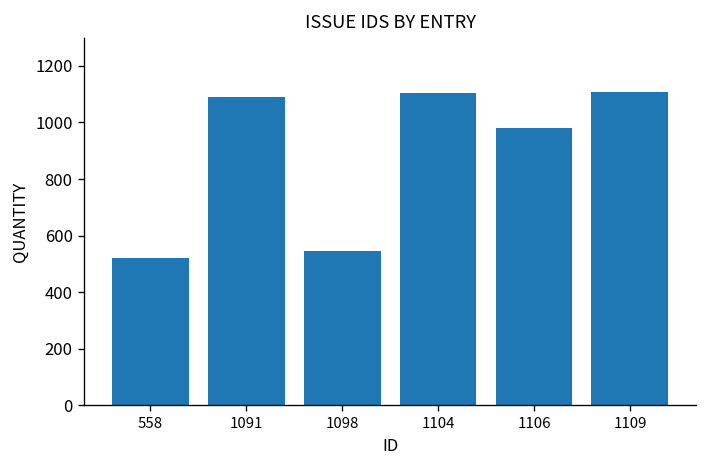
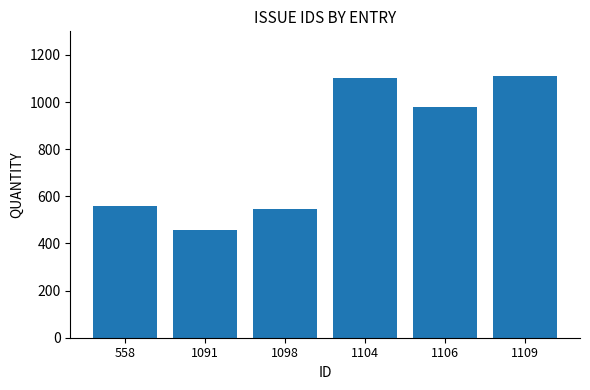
558: 520 -> 560
1091: 1090 -> 460
